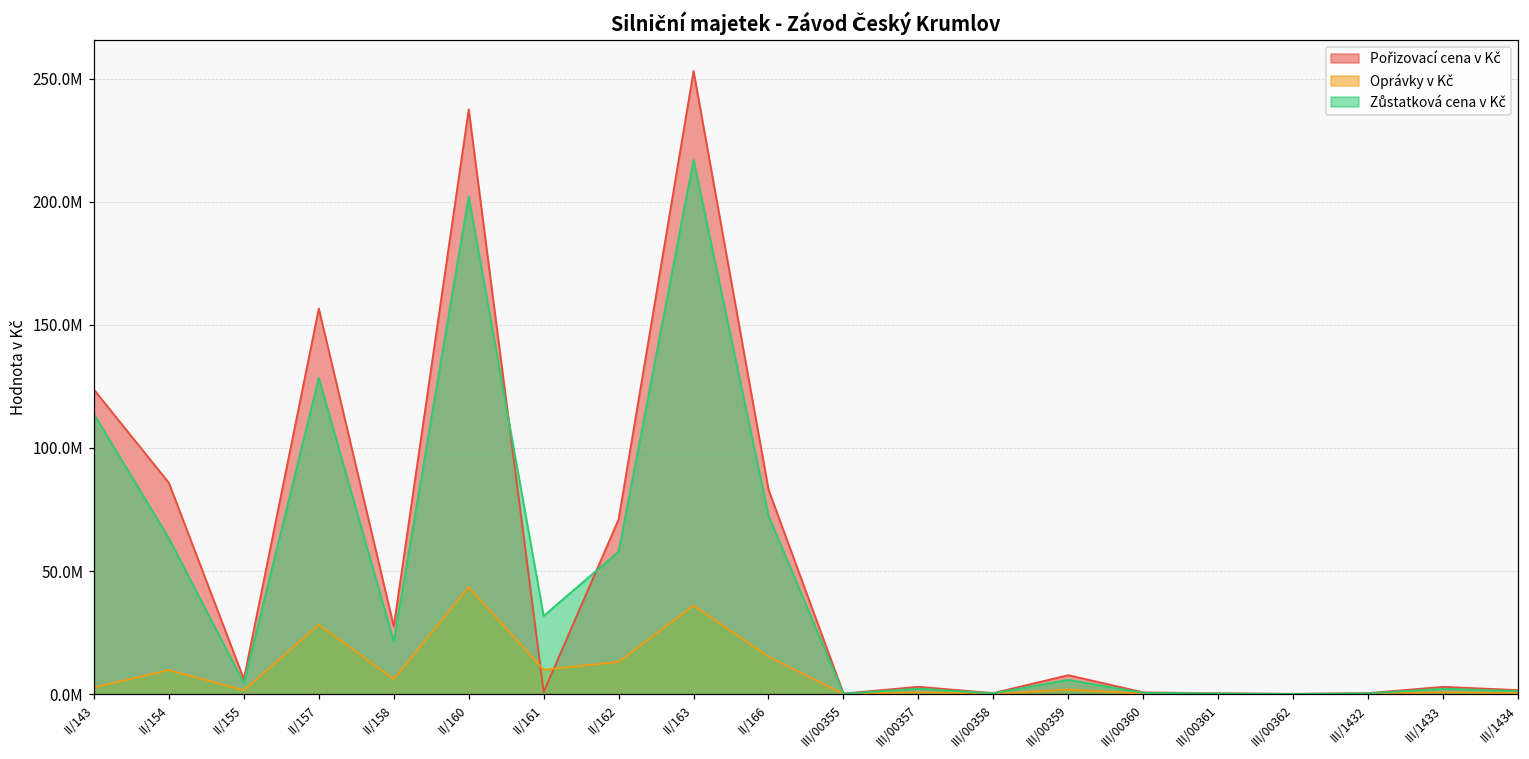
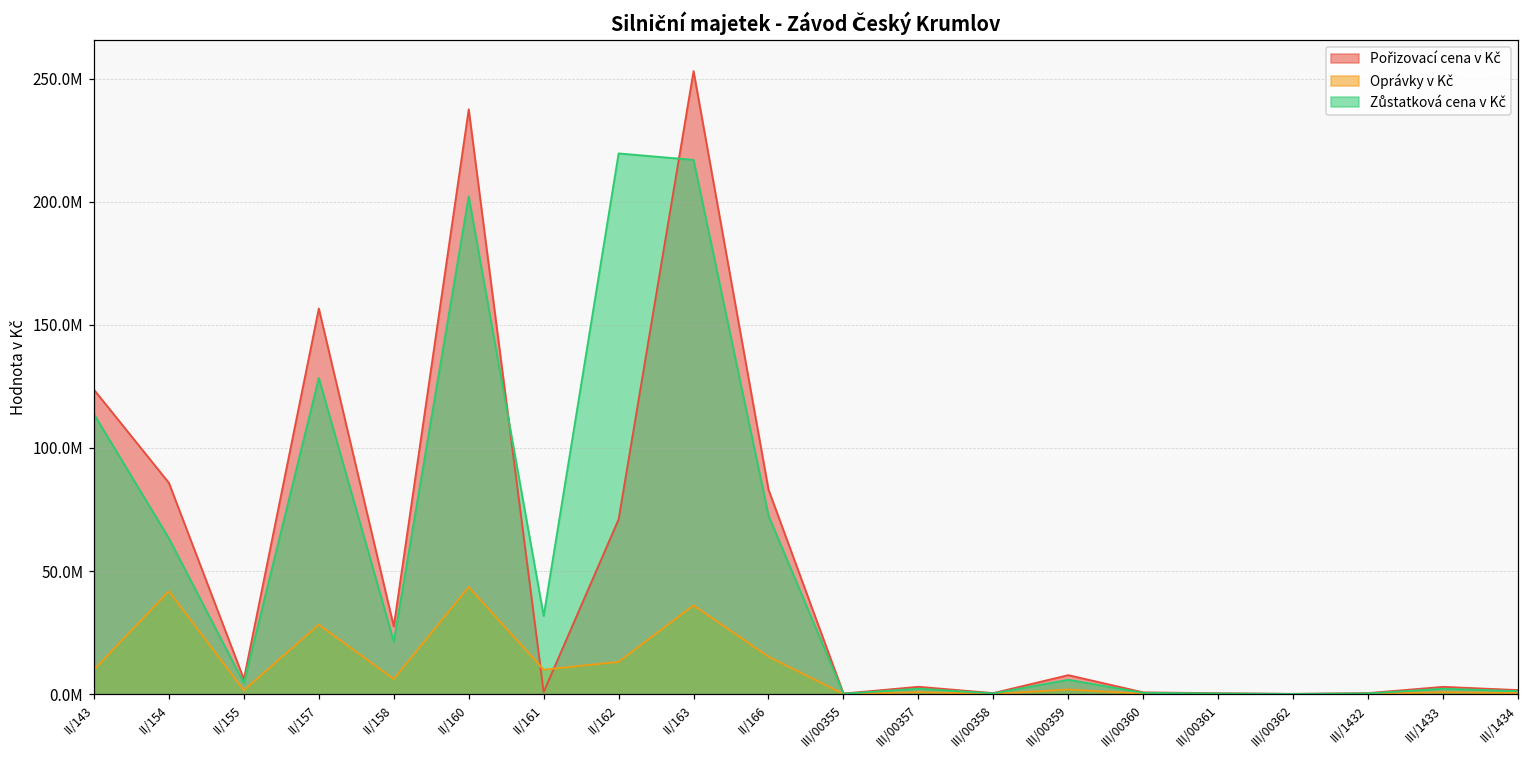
Oprávky v Kč, II/143: 3000000 -> 10000000
Oprávky v Kč, II/154: 10000000 -> 42000000
Zůstatková cena v Kč, II/162: 58000000 -> 220000000
